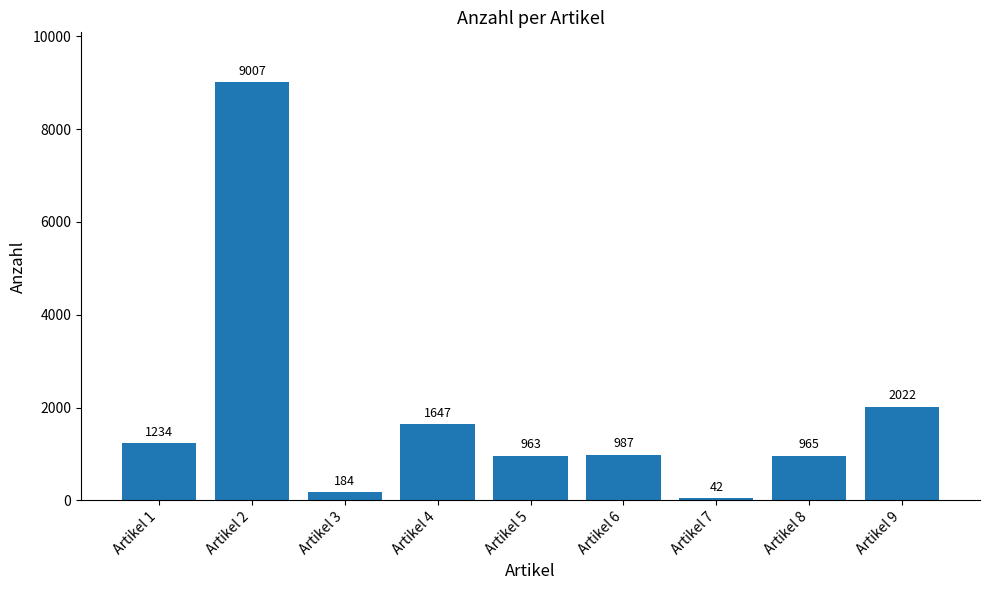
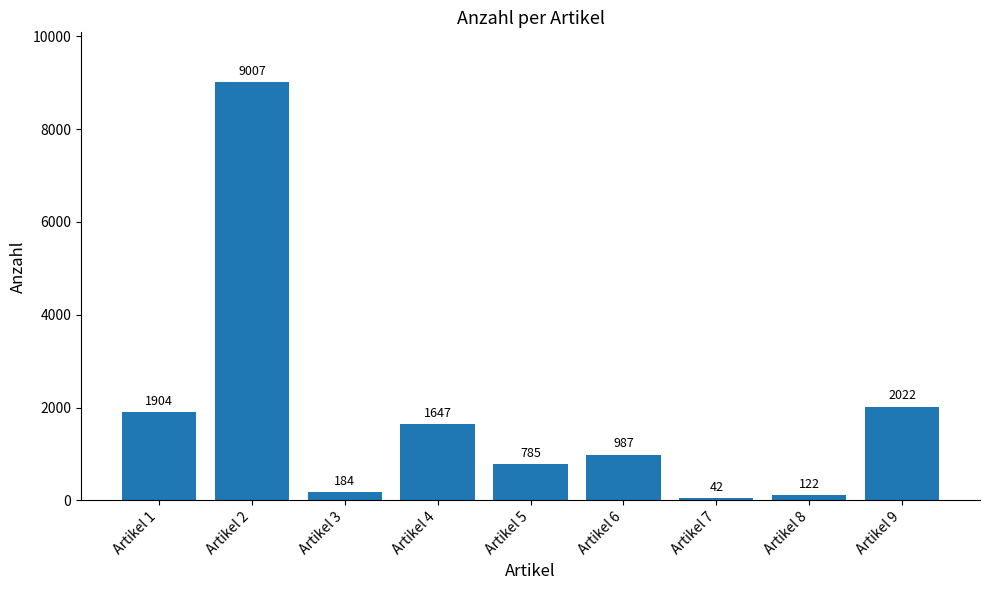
Artikel 1: 1234 -> 1904
Artikel 5: 963 -> 785
Artikel 8: 965 -> 122
